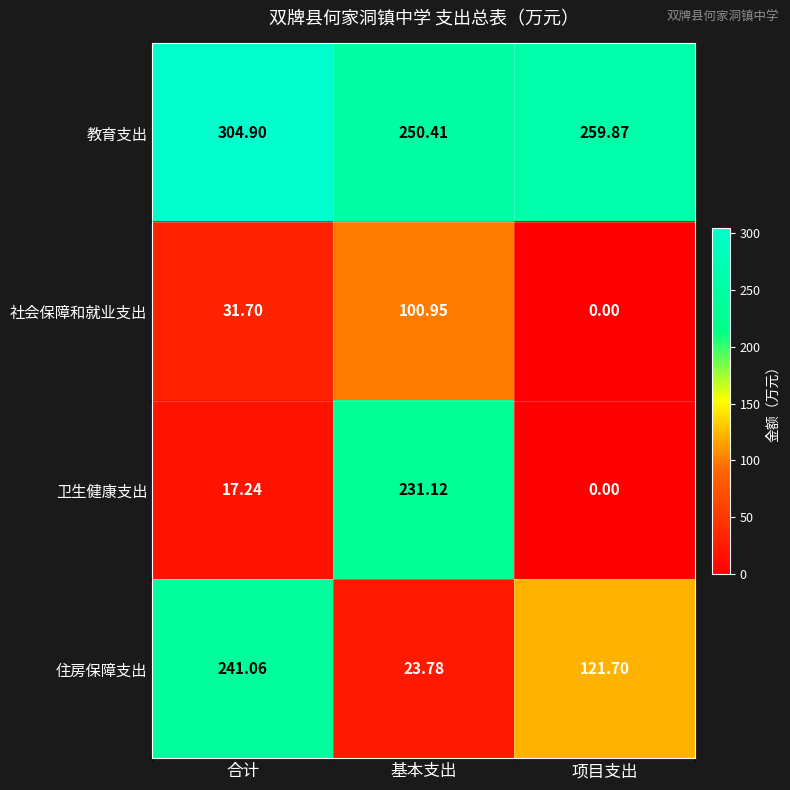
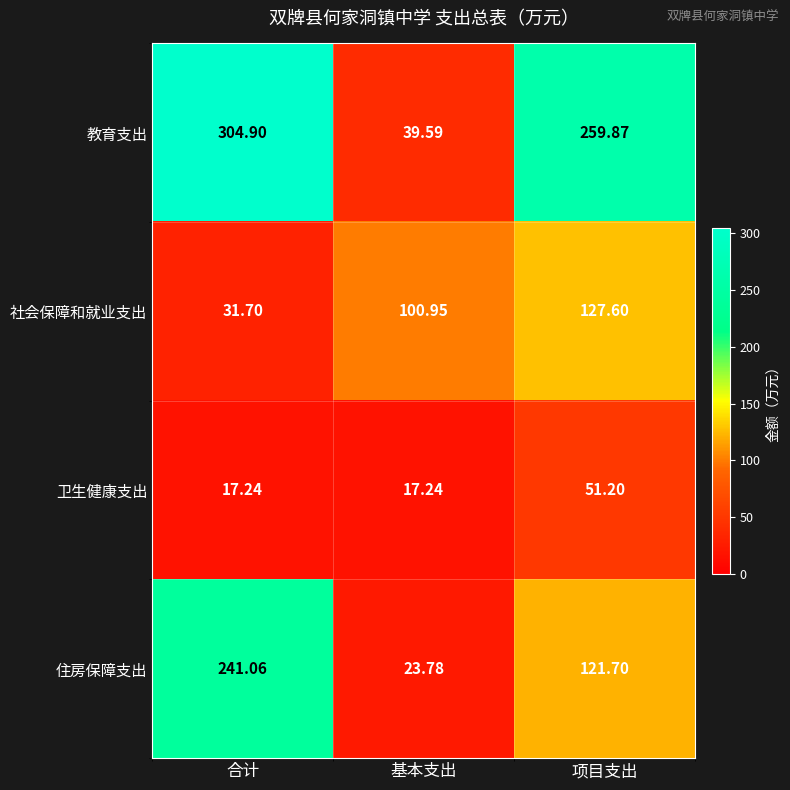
教育支出, 基本支出: 250.41 -> 39.59
社会保障和就业支出, 项目支出: 0.00 -> 127.60
卫生健康支出, 基本支出: 231.12 -> 17.24
卫生健康支出, 项目支出: 0.00 -> 51.20
